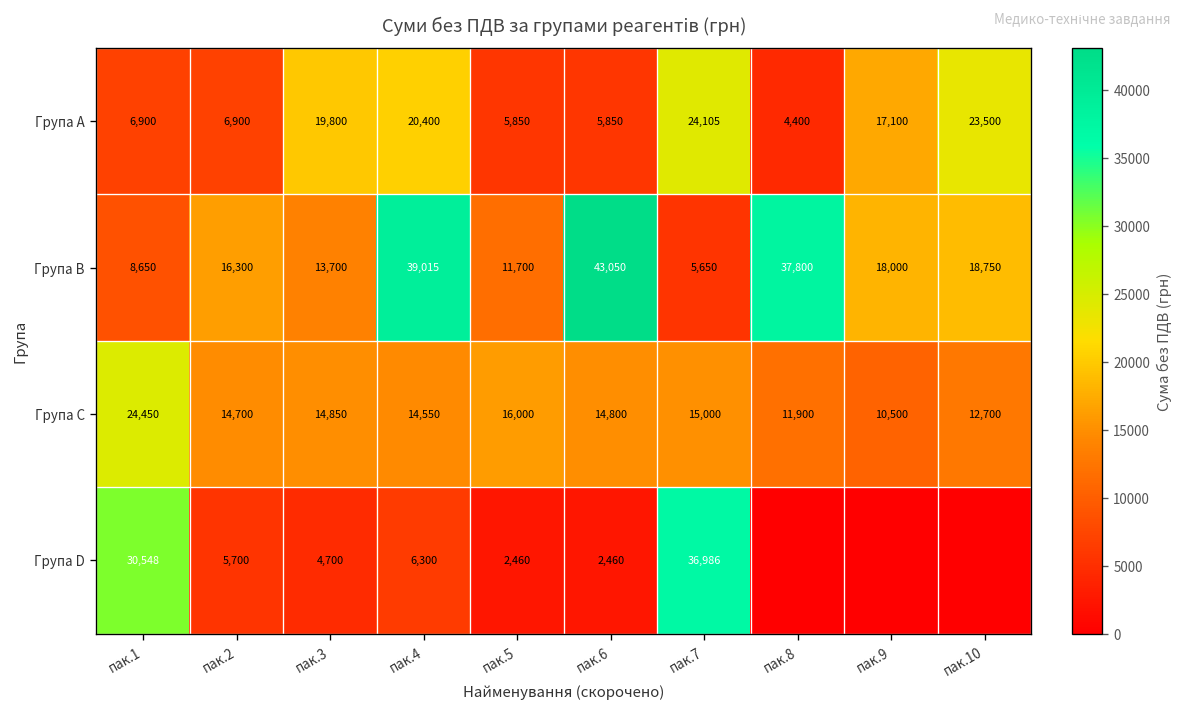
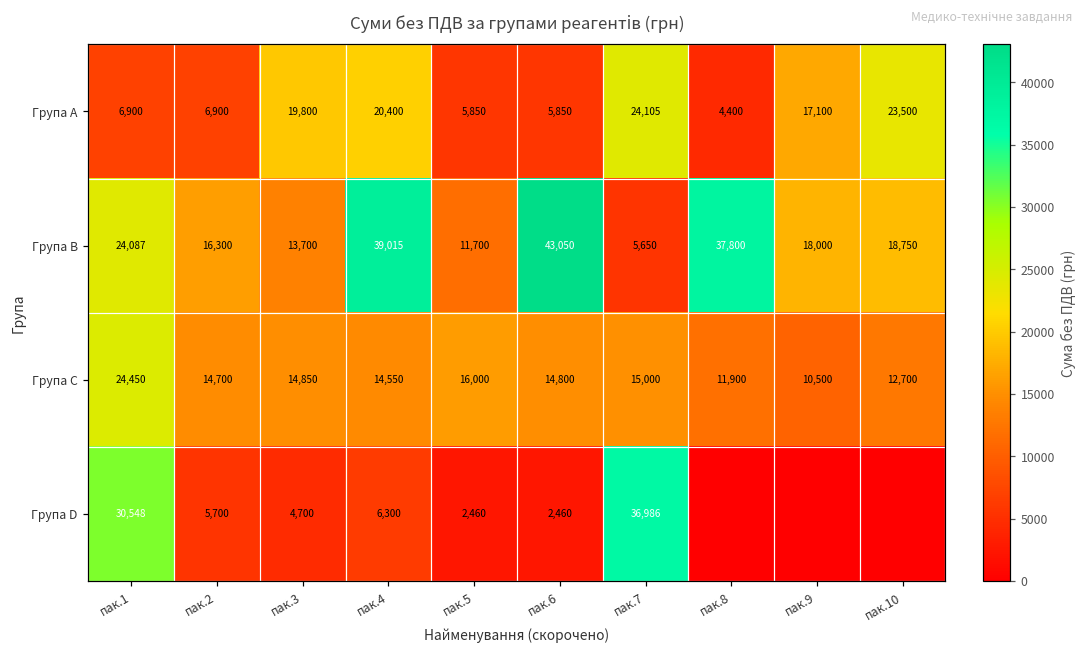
Група B, пак.1: 8,650 -> 24,087
